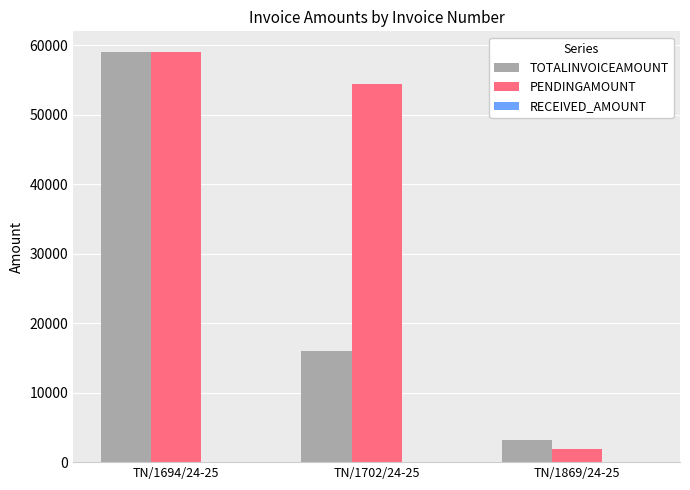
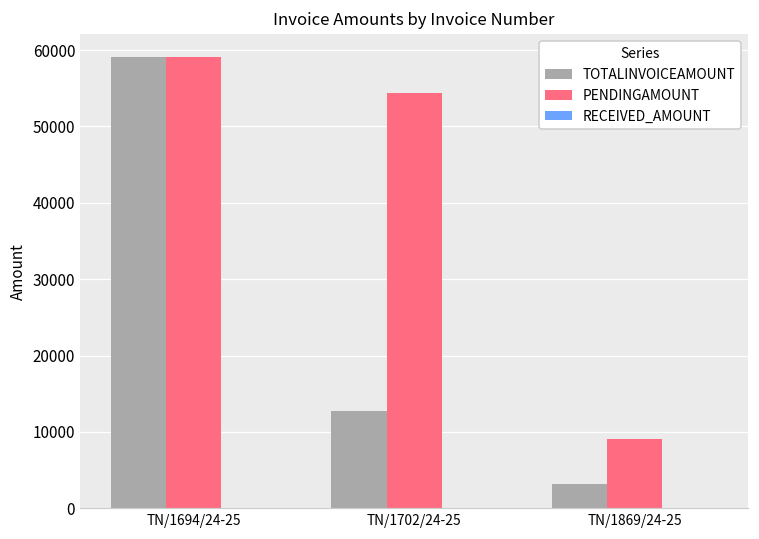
TOTALINVOICEAMOUNT, TN/1702/24-25: 16000 -> 13000
PENDINGAMOUNT, TN/1869/24-25: 2000 -> 9000
